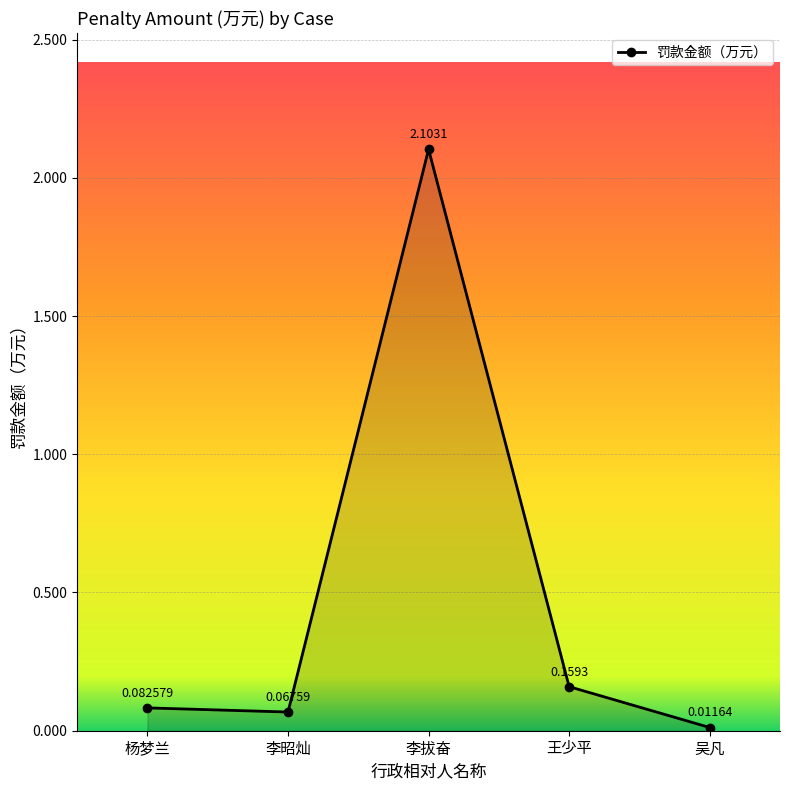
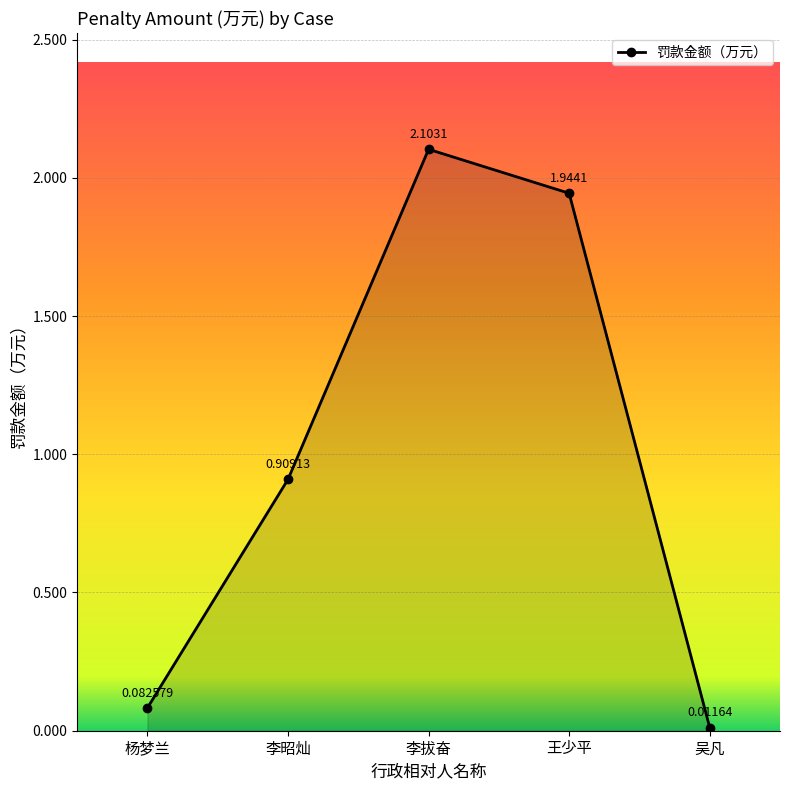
李昭灿: 0.06759 -> 0.90913
王少平: 0.1593 -> 1.9441
